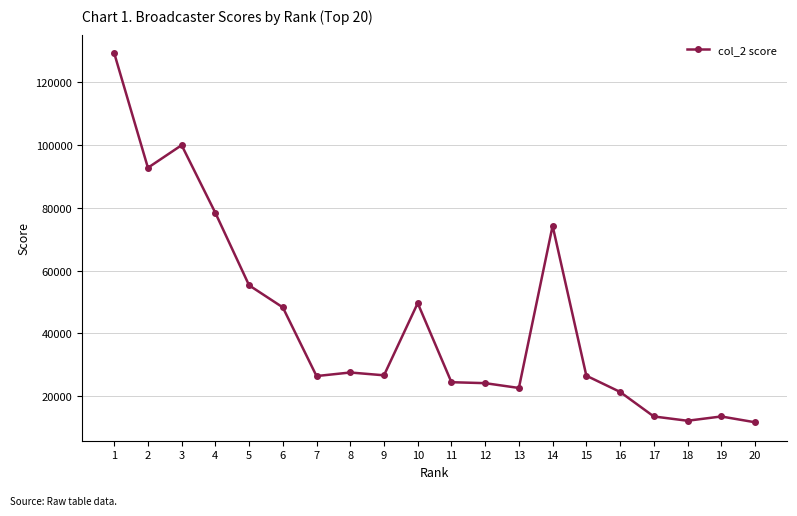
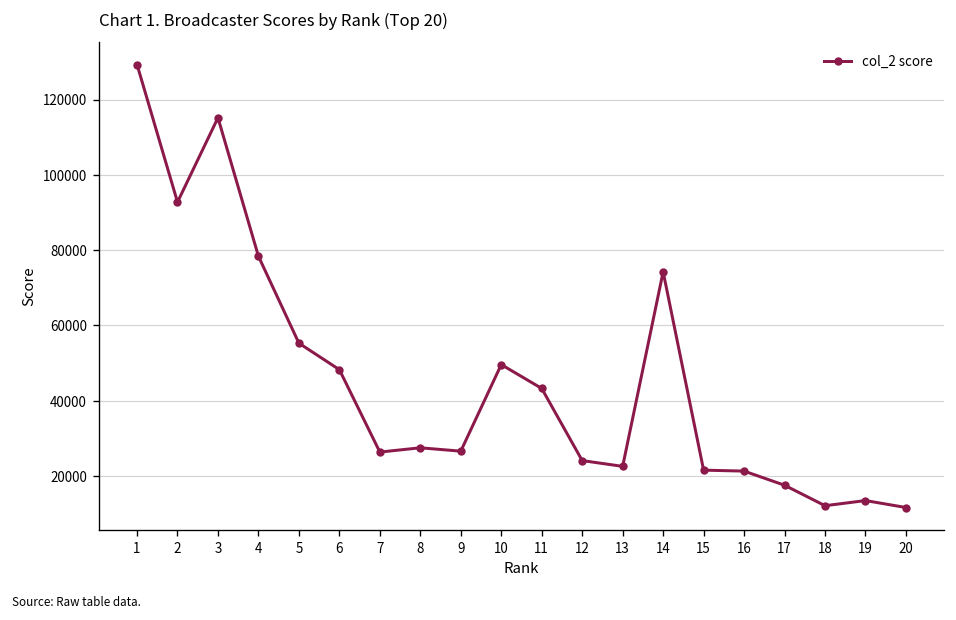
3: 100000 -> 115000
11: 24000 -> 43000
15: 26000 -> 22000
17: 13000 -> 18000
